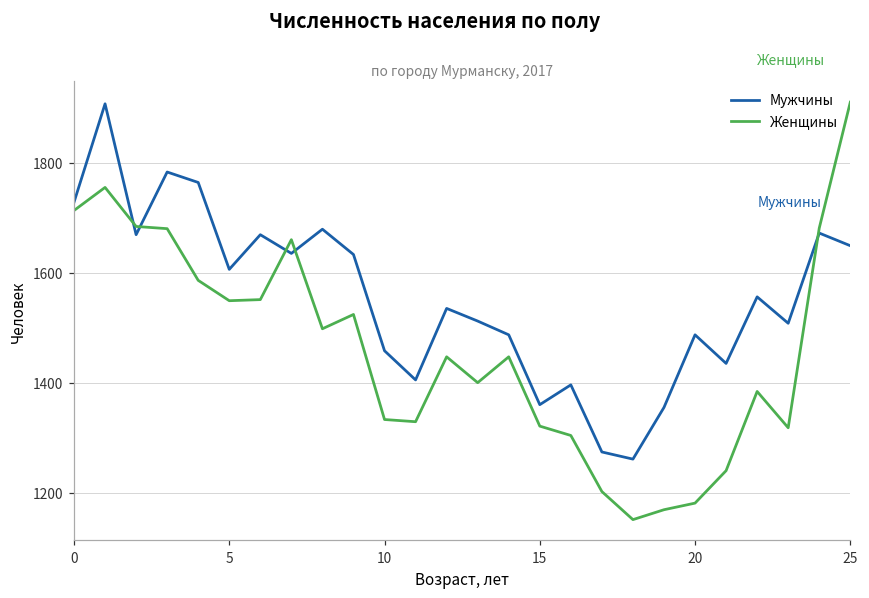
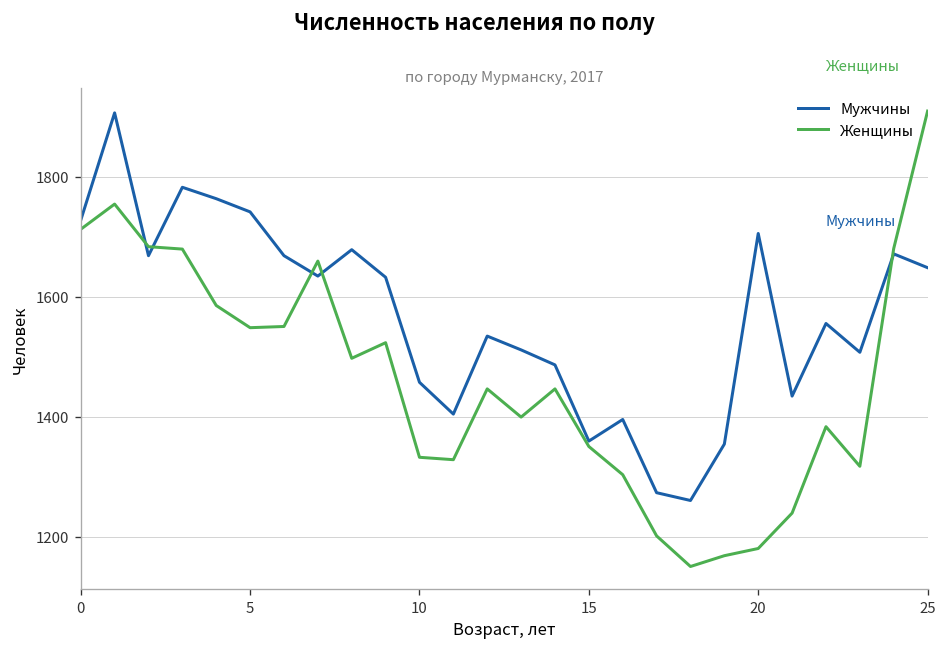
Мужчины, 5: 1610 -> 1740
Женщины, 15: 1320 -> 1350
Мужчины, 20: 1490 -> 1710
